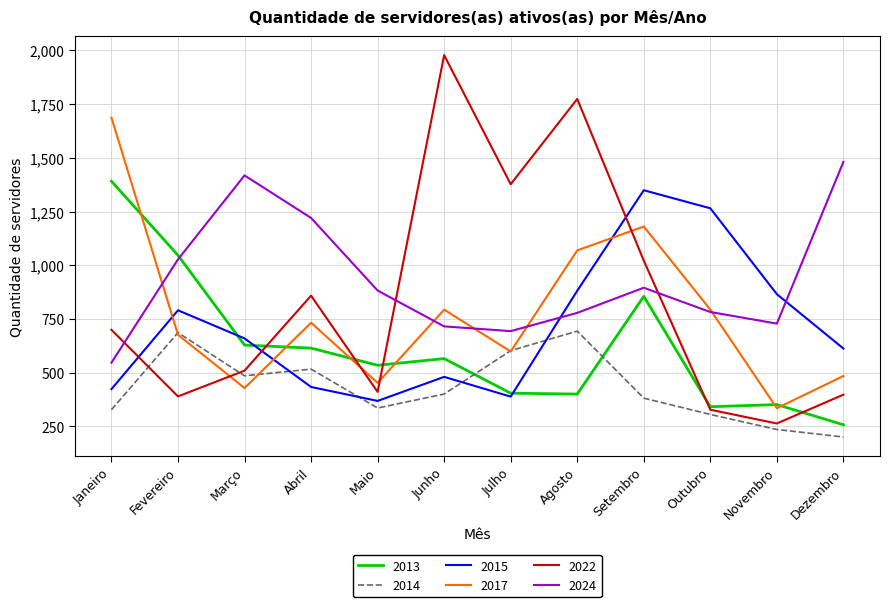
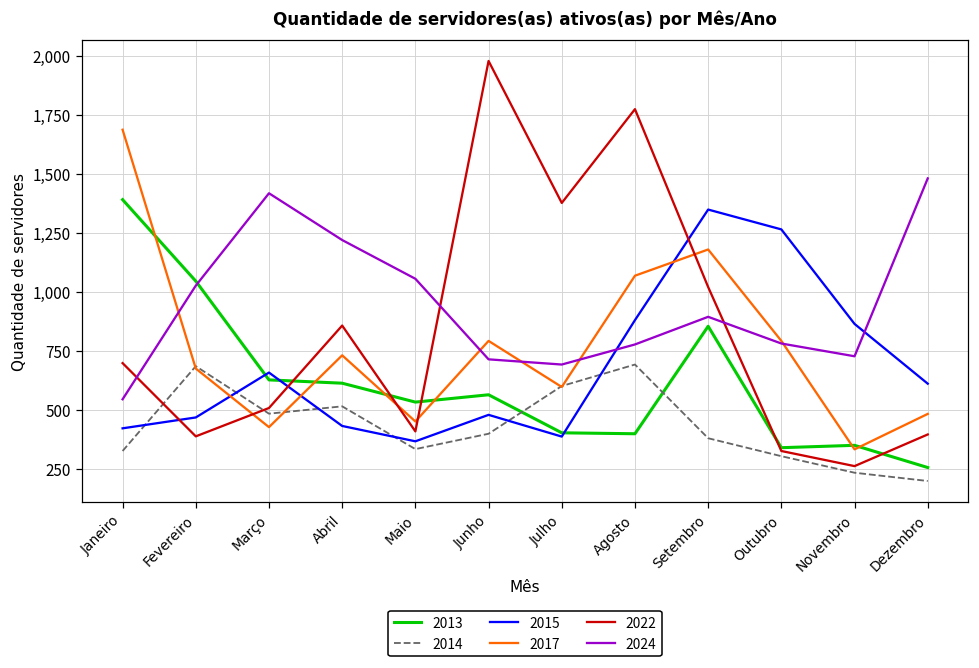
2015, Fevereiro: 790 -> 470
2024, Maio: 880 -> 1,060
